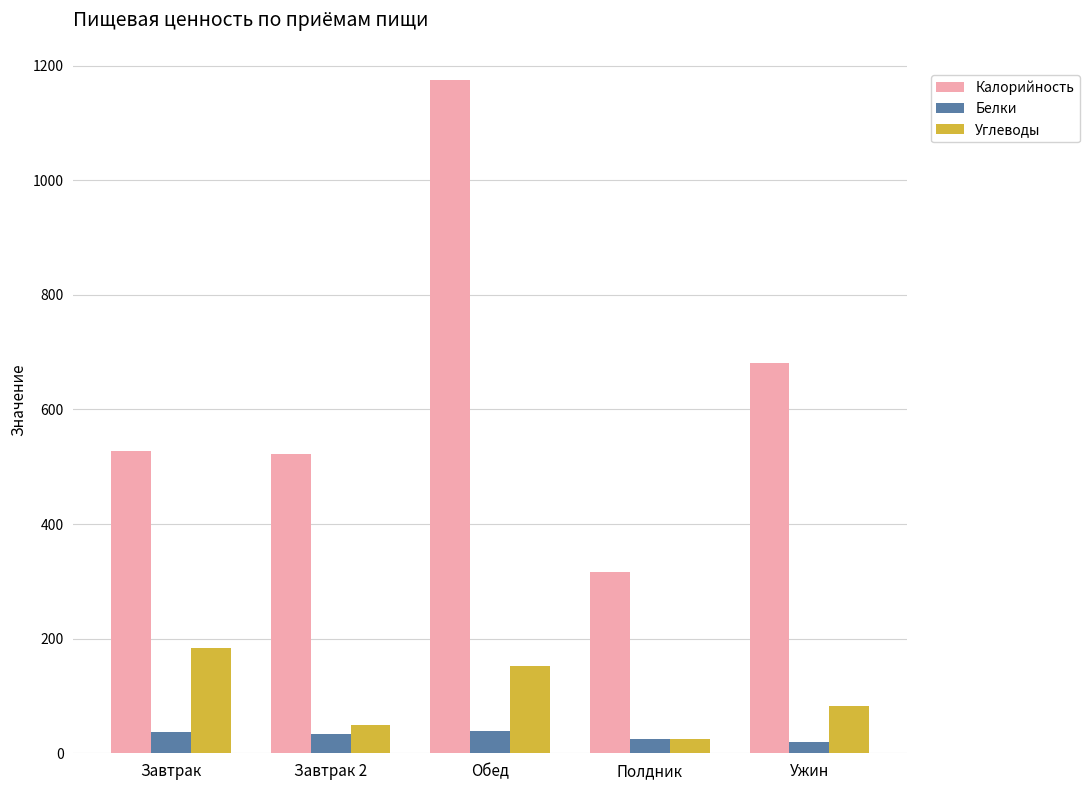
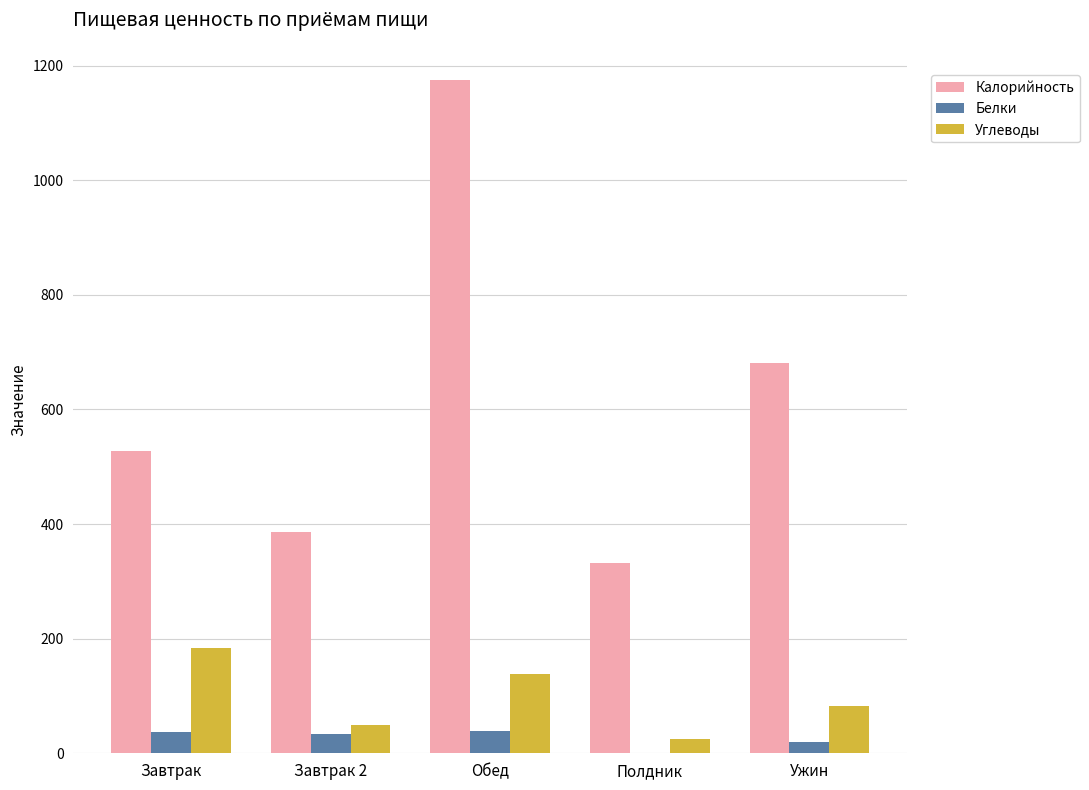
Калорийность, Завтрак 2: 520 -> 390
Углеводы, Обед: 150 -> 140
Калорийность, Полдник: 320 -> 330
Белки, Полдник: 30 -> 0
